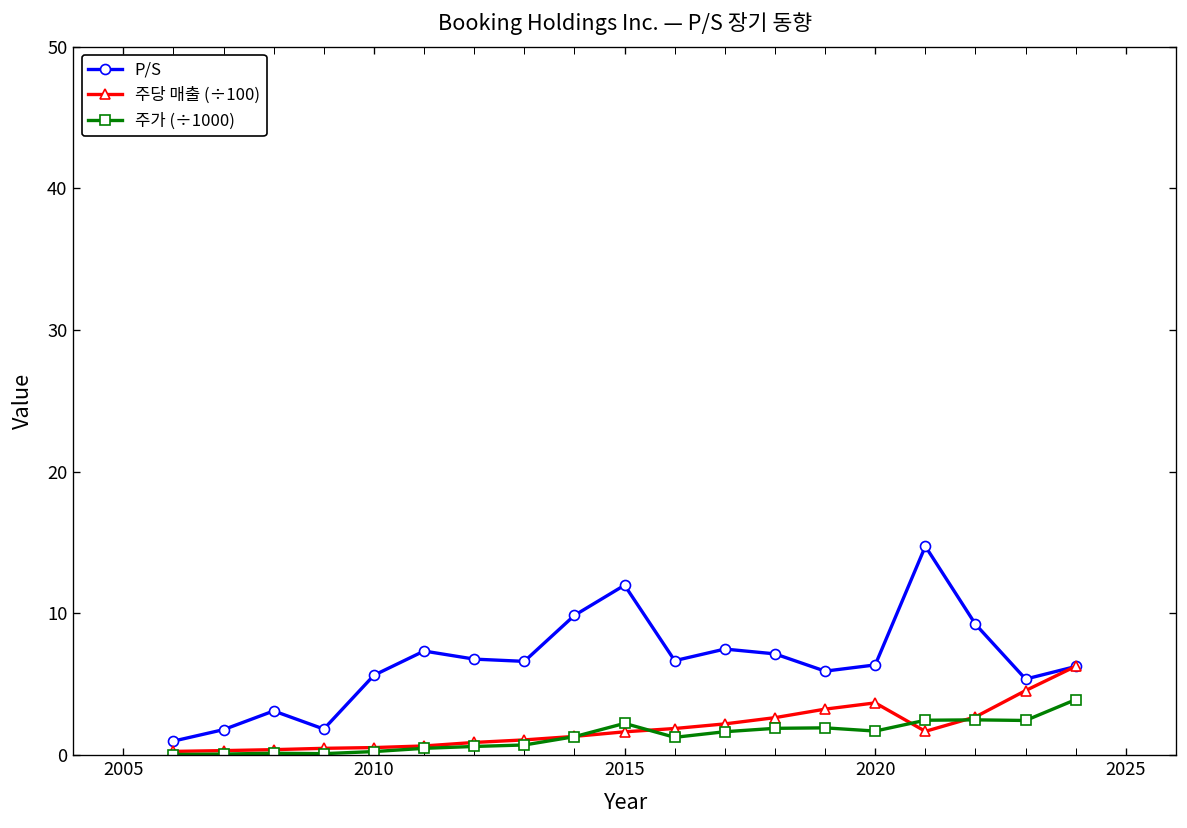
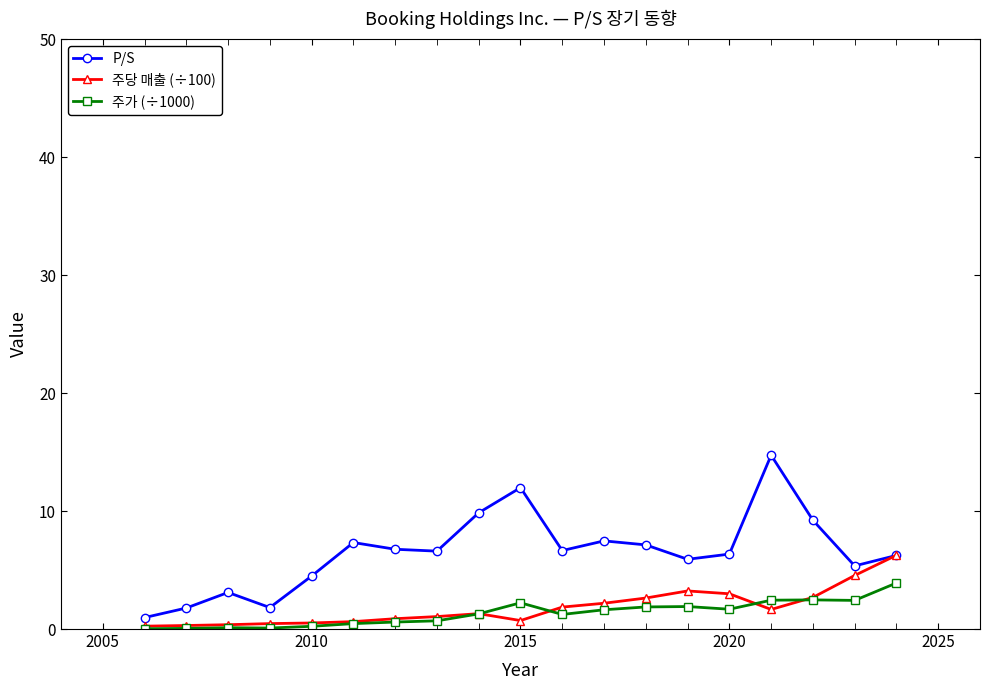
P/S, 2010: 5.6 -> 4.5
주당 매출 (÷100), 2015: 1.6 -> 0.7
주당 매출 (÷100), 2020: 3.7 -> 3.0
